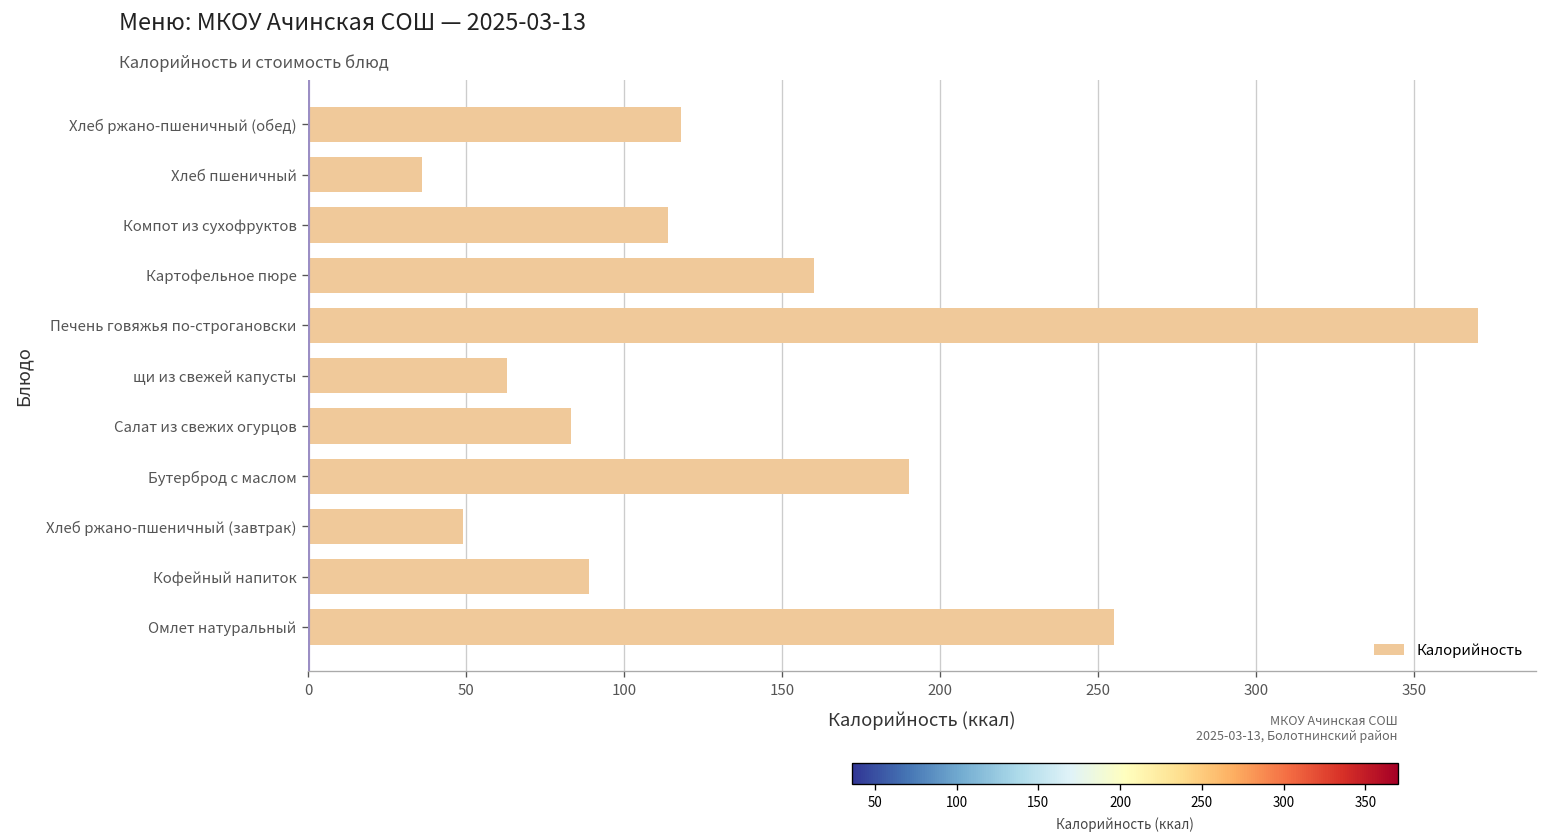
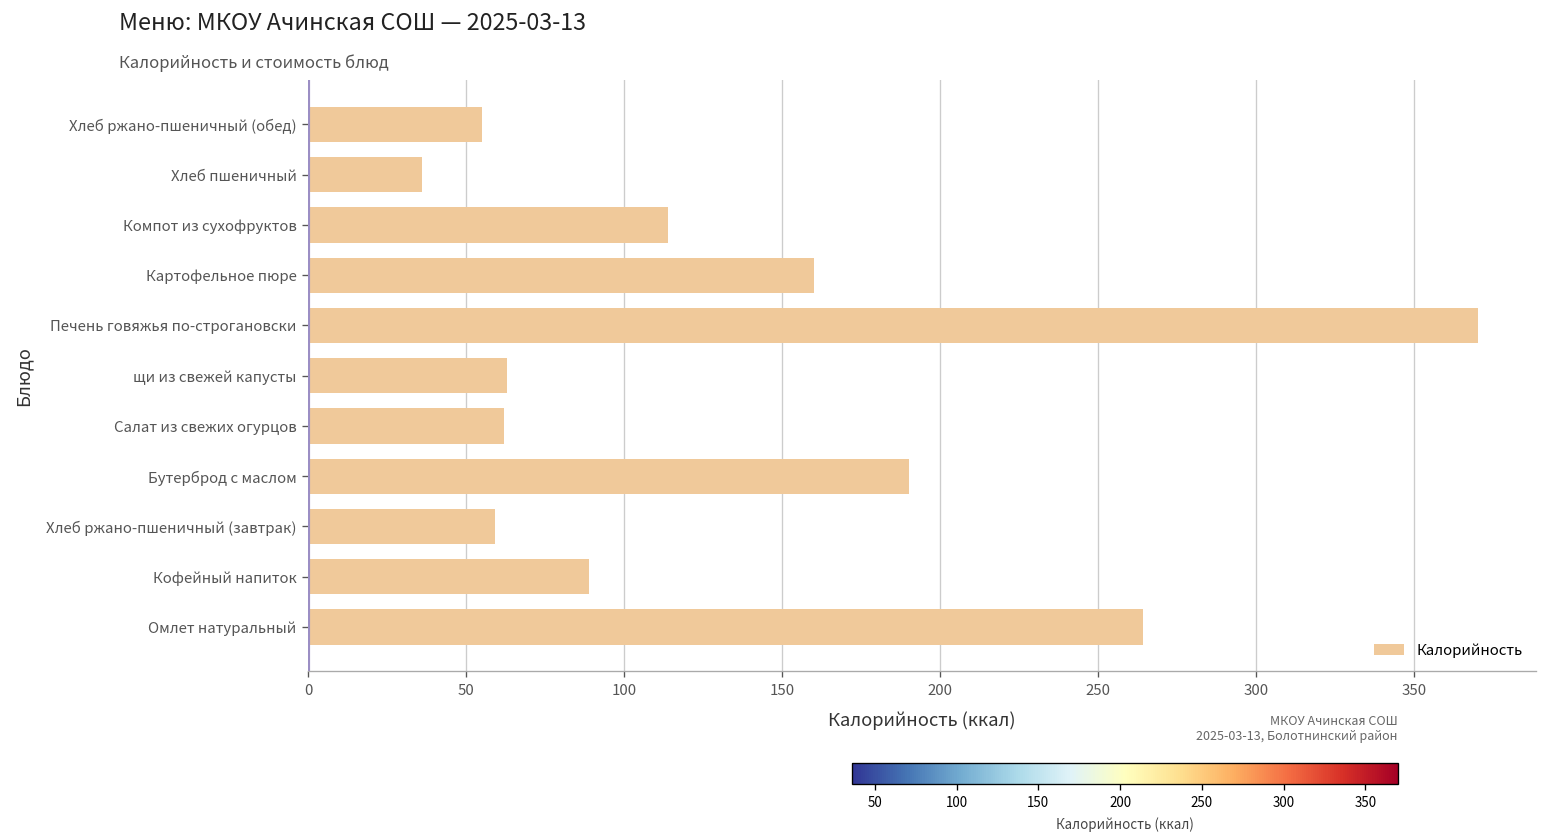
Хлеб ржано-пшеничный (обед): 118 -> 55
Салат из свежих огурцов: 83 -> 62
Хлеб ржано-пшеничный (завтрак): 49 -> 59
Омлет натуральный: 255 -> 264
